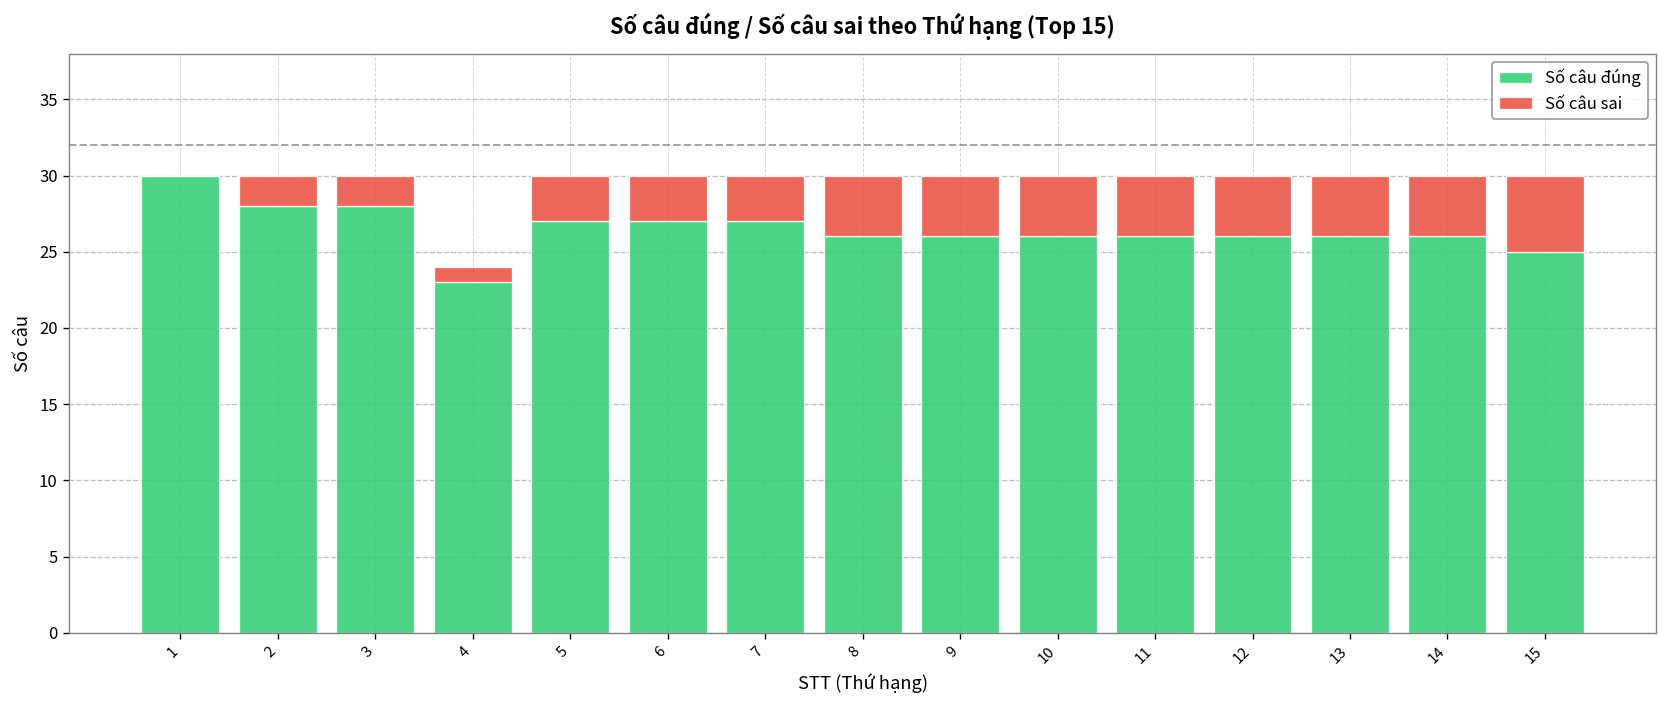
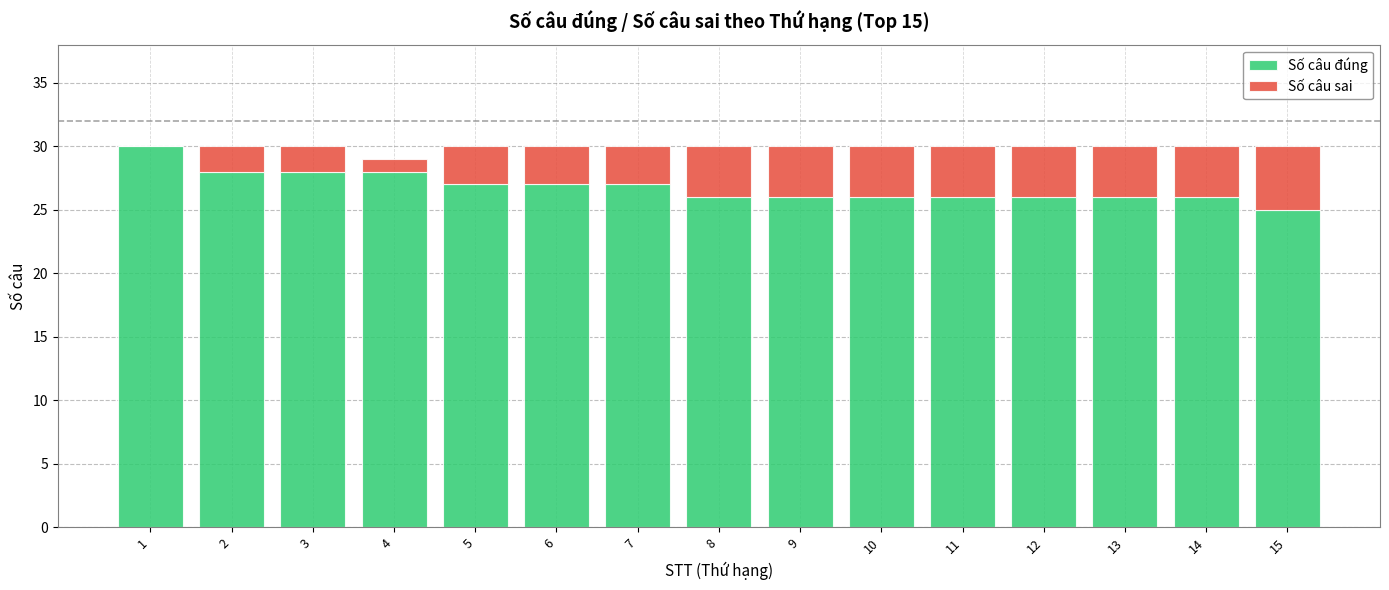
Số câu đúng, 4: 23 -> 28
